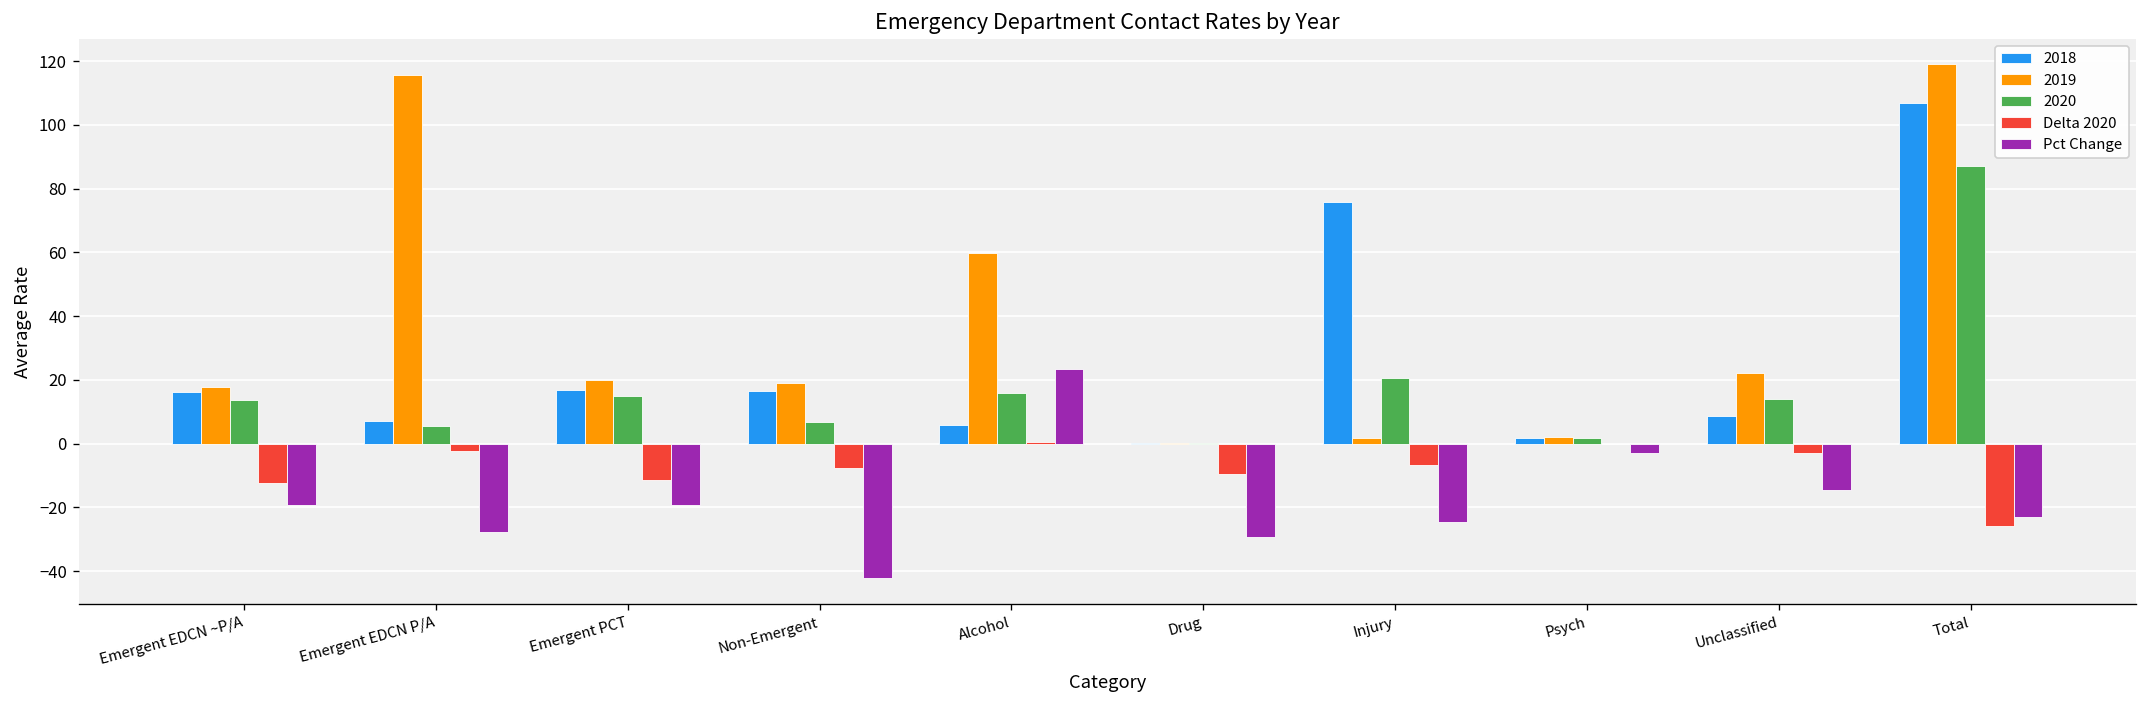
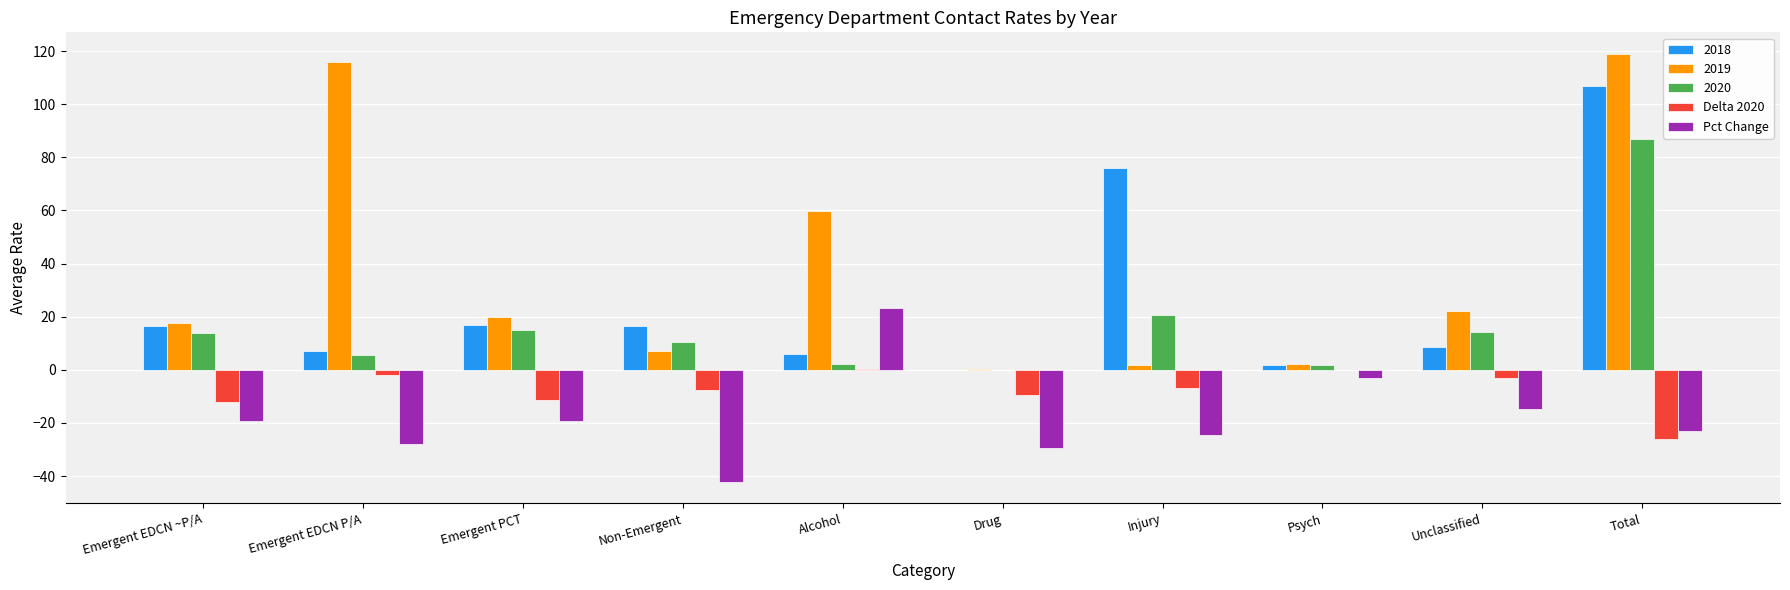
2019, Non-Emergent: 19 -> 7
2020, Non-Emergent: 7 -> 10
2020, Alcohol: 16 -> 2
